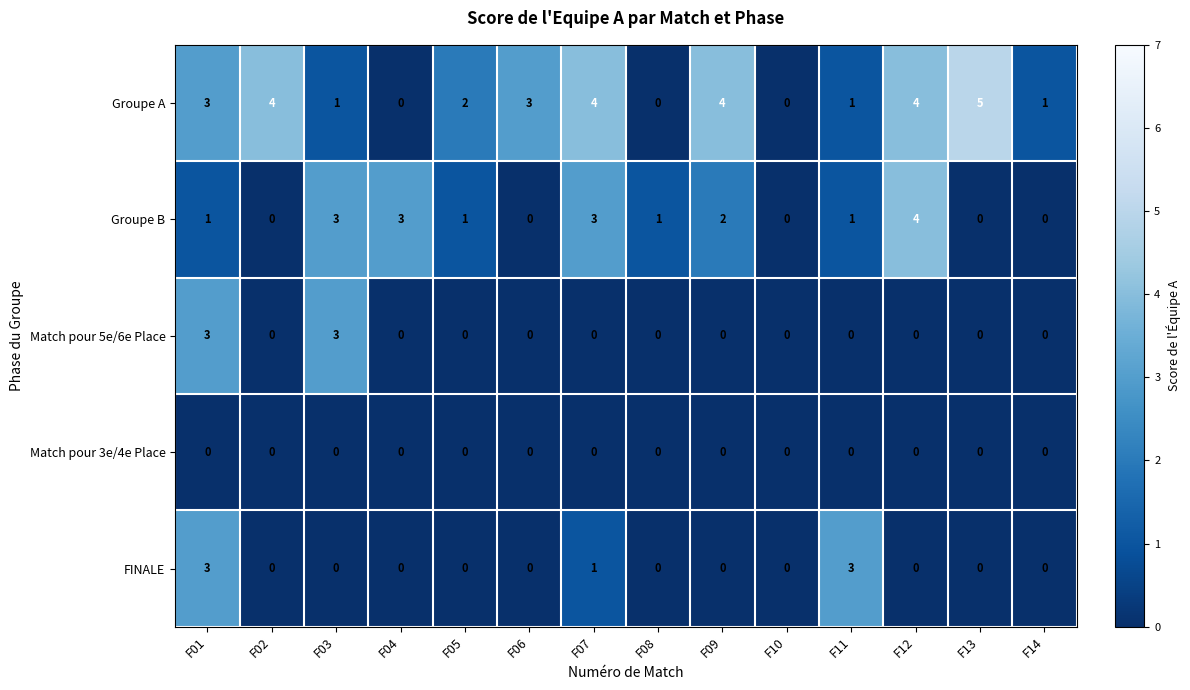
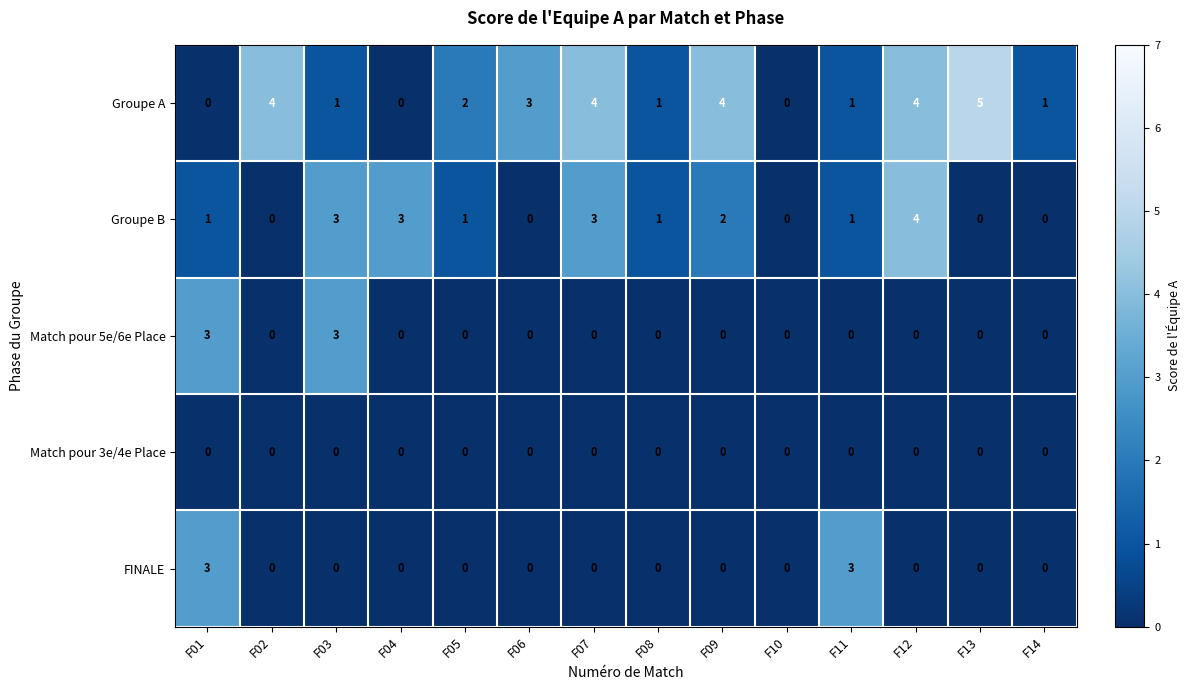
Groupe A, F01: 3 -> 0
Groupe A, F08: 0 -> 1
FINALE, F07: 1 -> 0
